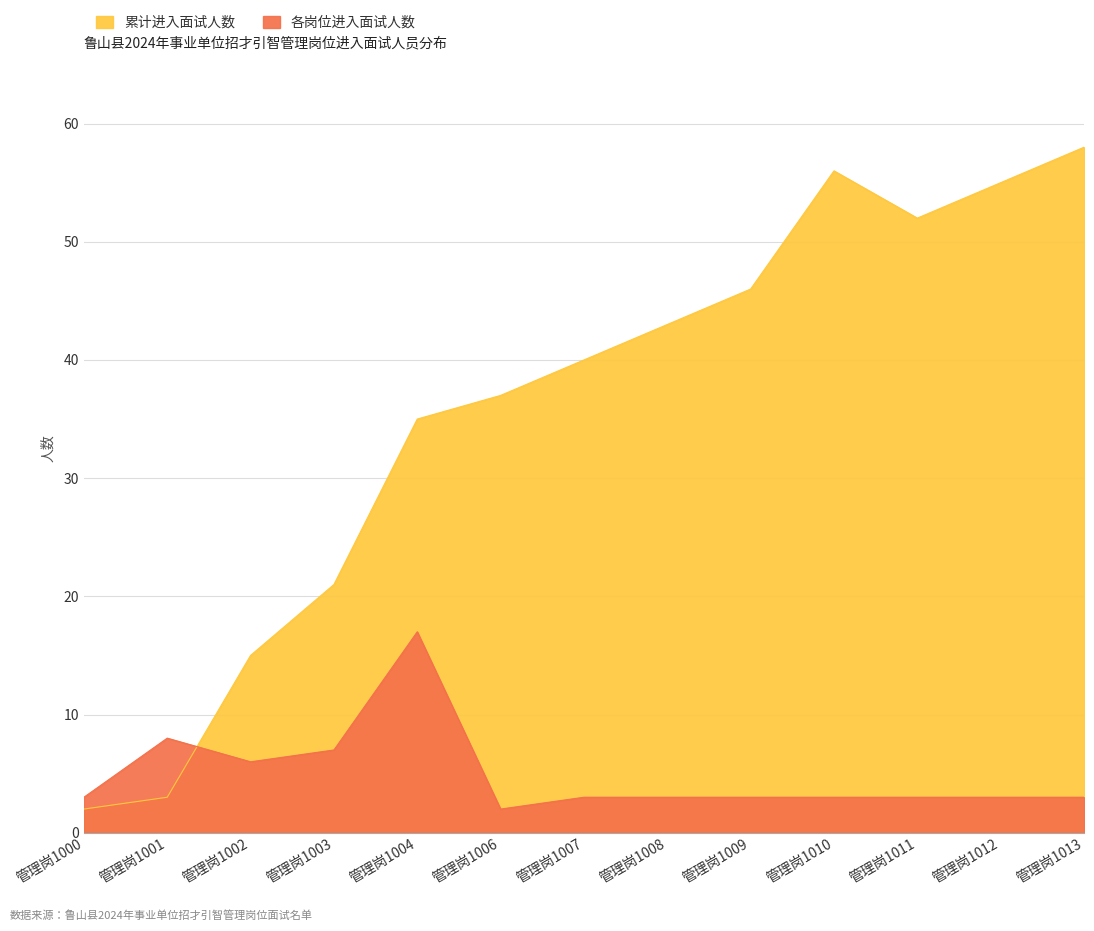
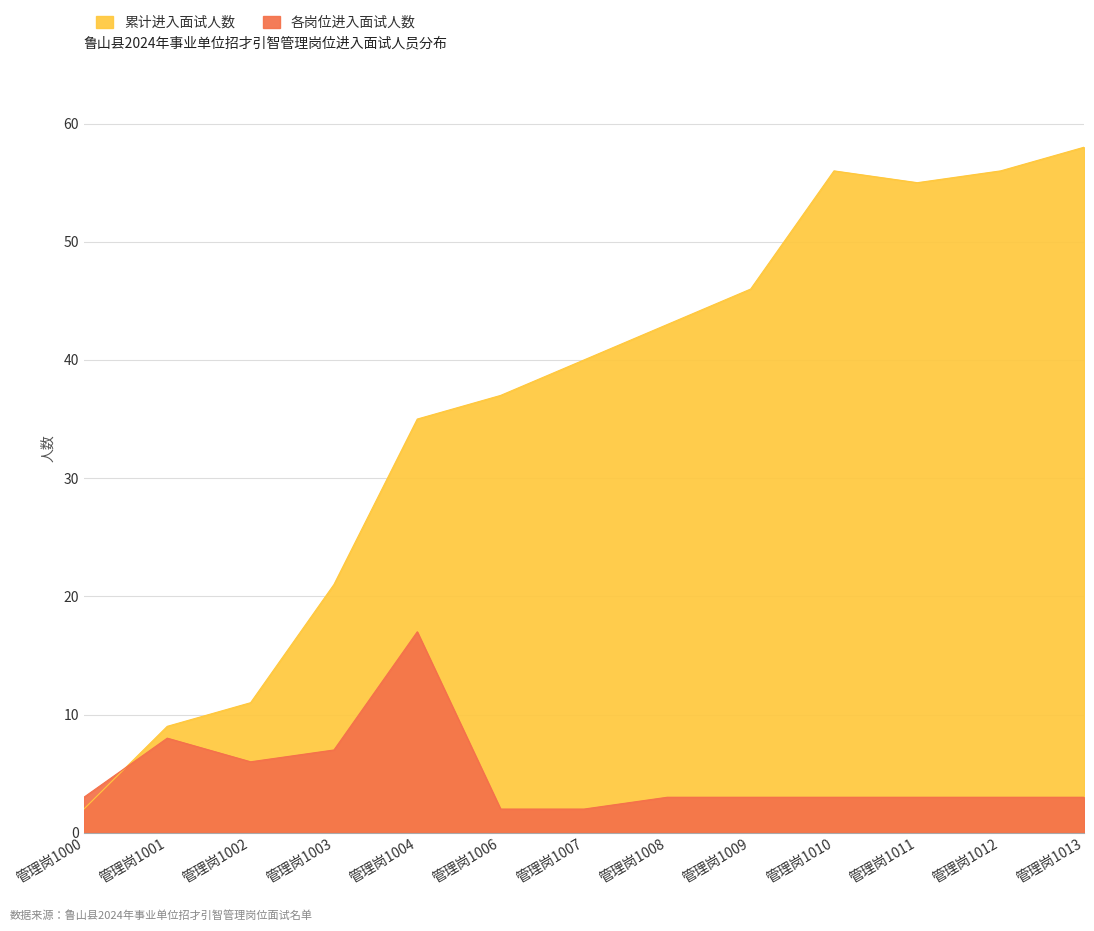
累计进入面试人数, 管理岗1001: 3 -> 9
累计进入面试人数, 管理岗1002: 15 -> 11
各岗位进入面试人数, 管理岗1007: 3 -> 2
累计进入面试人数, 管理岗1011: 52 -> 55
累计进入面试人数, 管理岗1012: 55 -> 56
